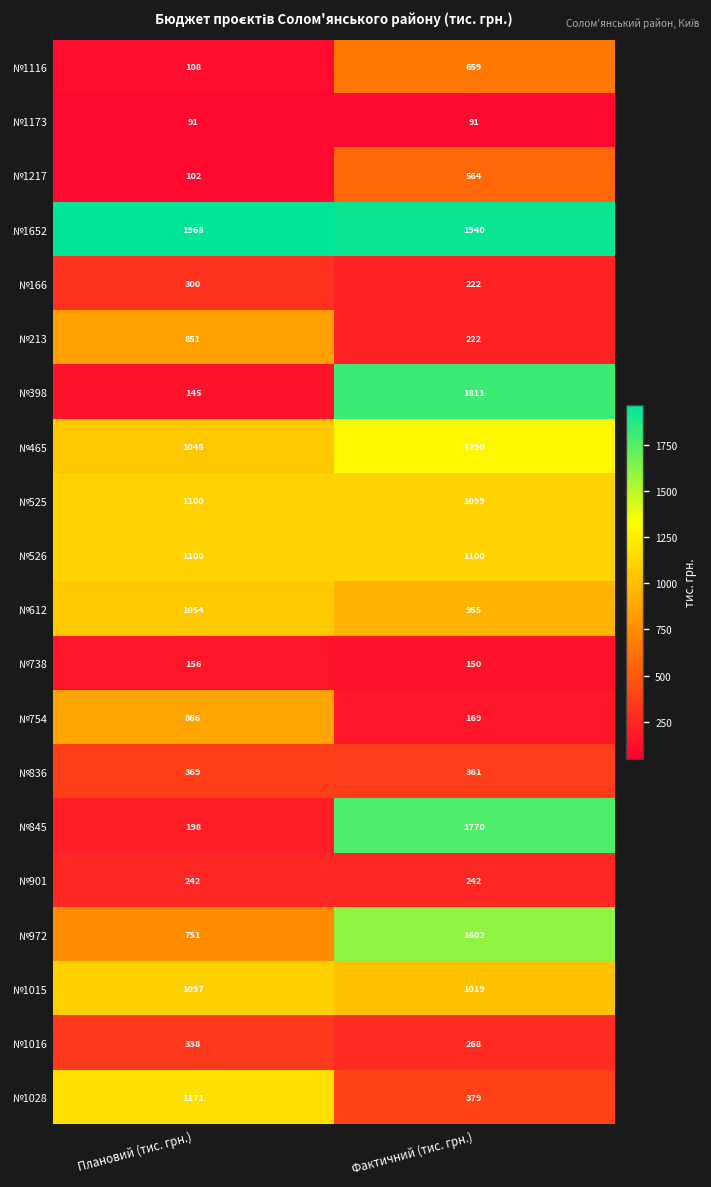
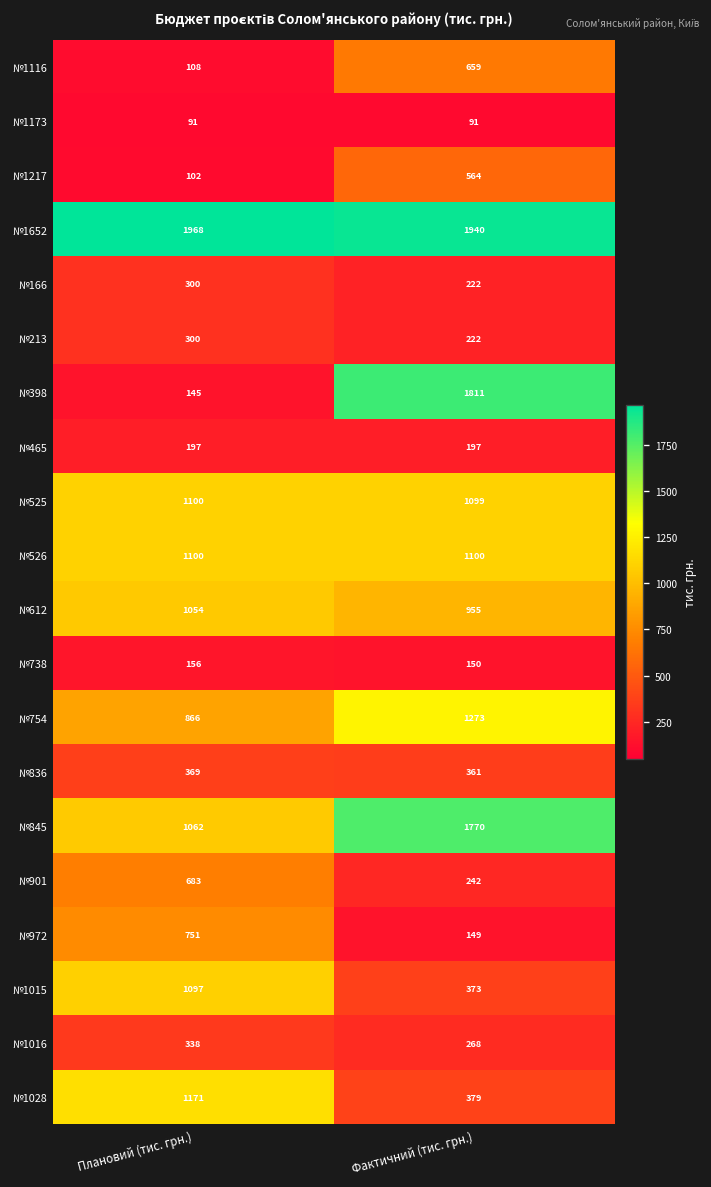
№213, Плановий (тис. грн.): 851 -> 300
№465, Плановий (тис. грн.): 1045 -> 197
№465, Фактичний (тис. грн.): 1290 -> 197
№754, Фактичний (тис. грн.): 169 -> 1273
№845, Плановий (тис. грн.): 198 -> 1062
№901, Плановий (тис. грн.): 242 -> 683
№972, Фактичний (тис. грн.): 1602 -> 149
№1015, Фактичний (тис. грн.): 1019 -> 373
